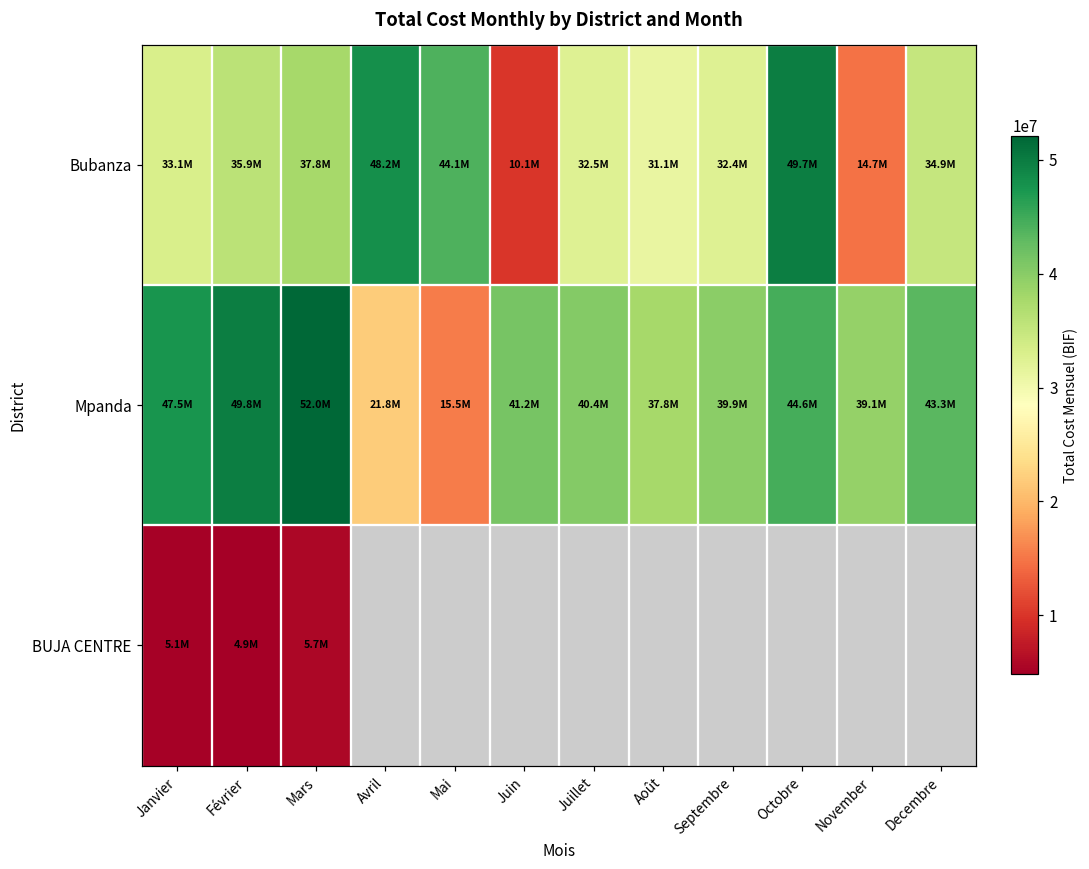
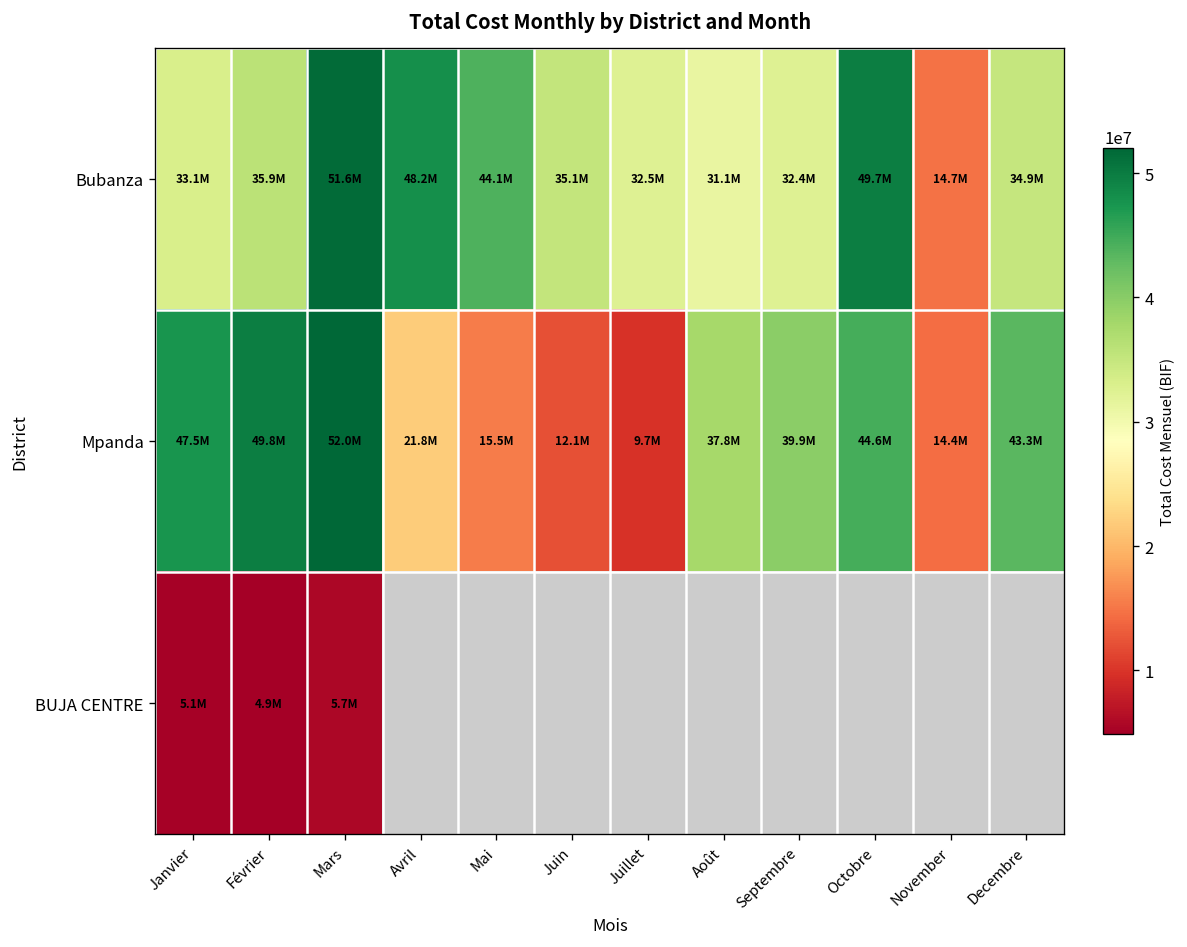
Bubanza, Mars: 37.8M -> 51.6M
Bubanza, Juin: 10.1M -> 35.1M
Mpanda, Juin: 41.2M -> 12.1M
Mpanda, Juillet: 40.4M -> 9.7M
Mpanda, November: 39.1M -> 14.4M
